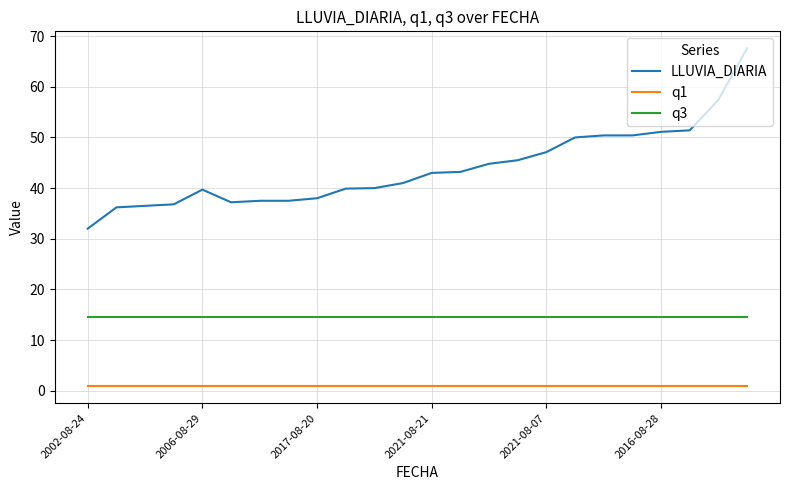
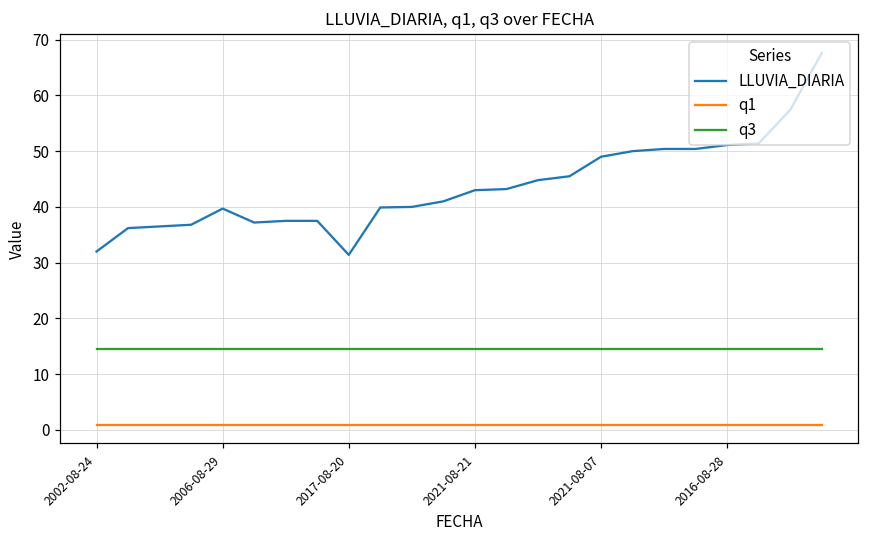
LLUVIA_DIARIA, 2017-08-20: 38 -> 31
LLUVIA_DIARIA, 2021-08-07: 47 -> 49
